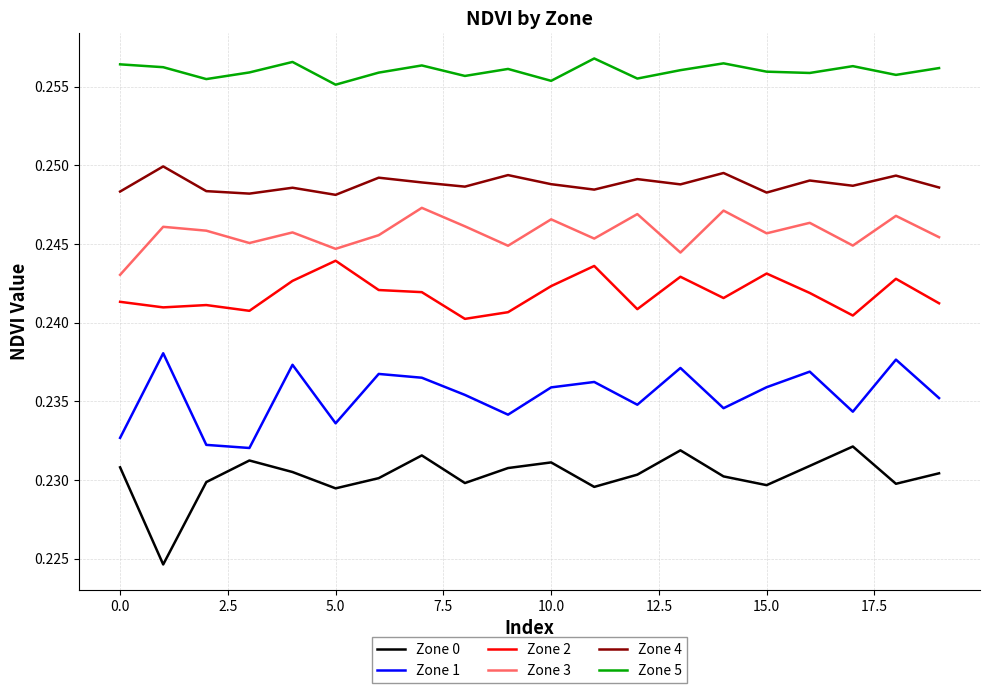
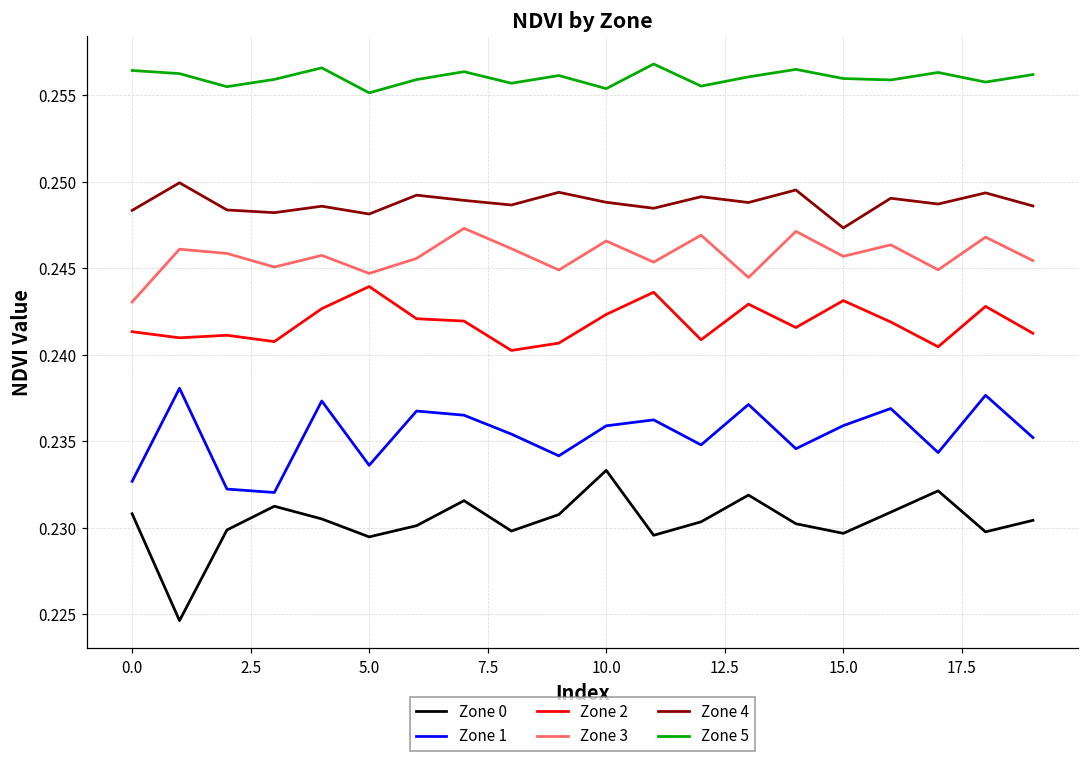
Zone 0, 10.0: 0.2311 -> 0.2333
Zone 4, 15.0: 0.2483 -> 0.2473
